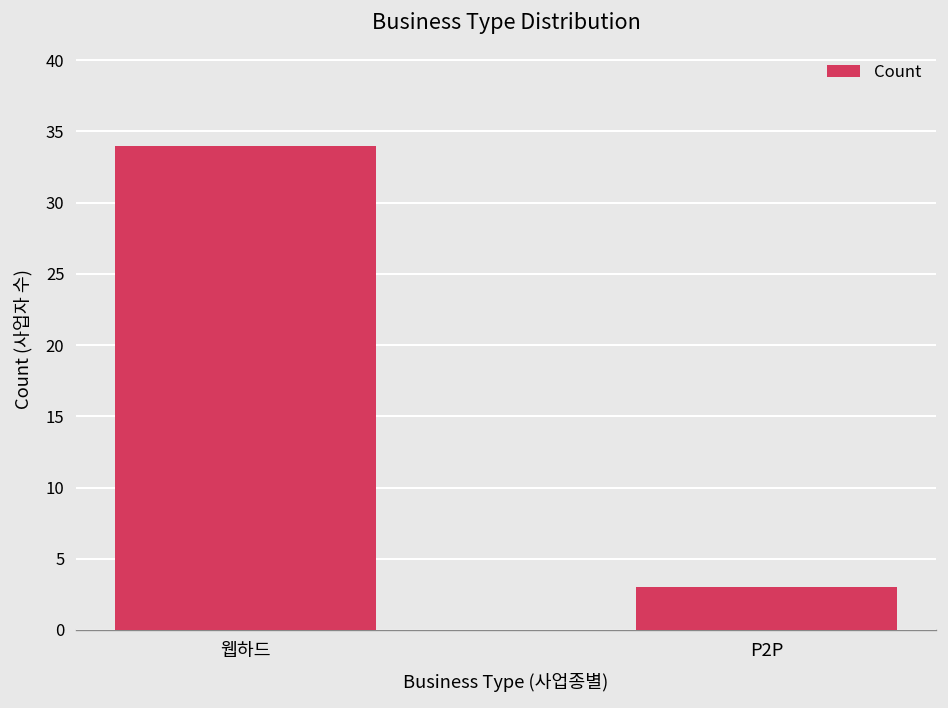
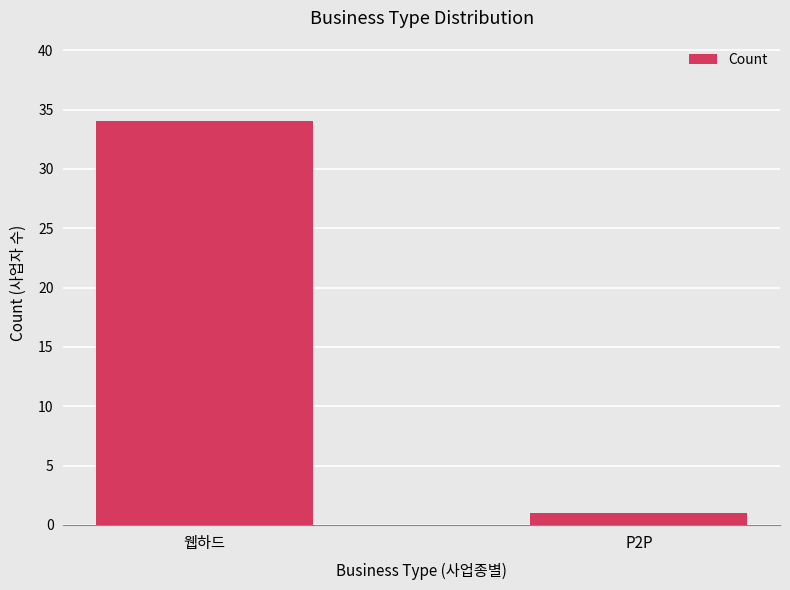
P2P: 3 -> 1
